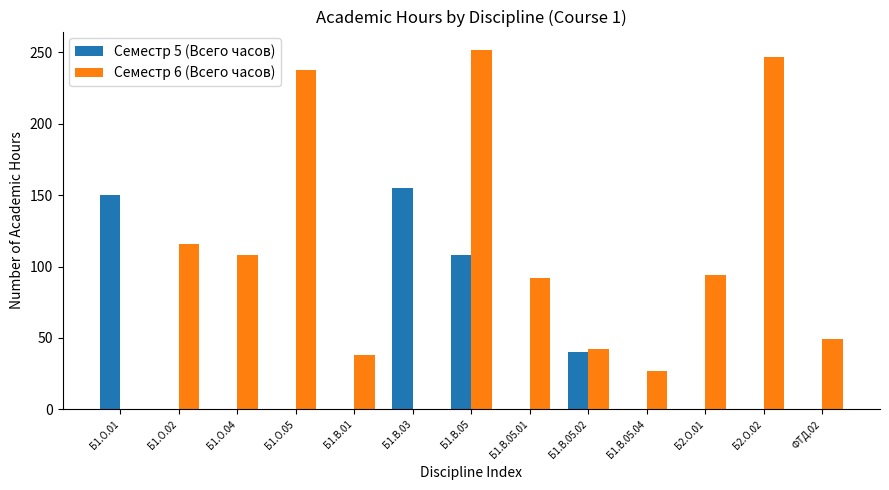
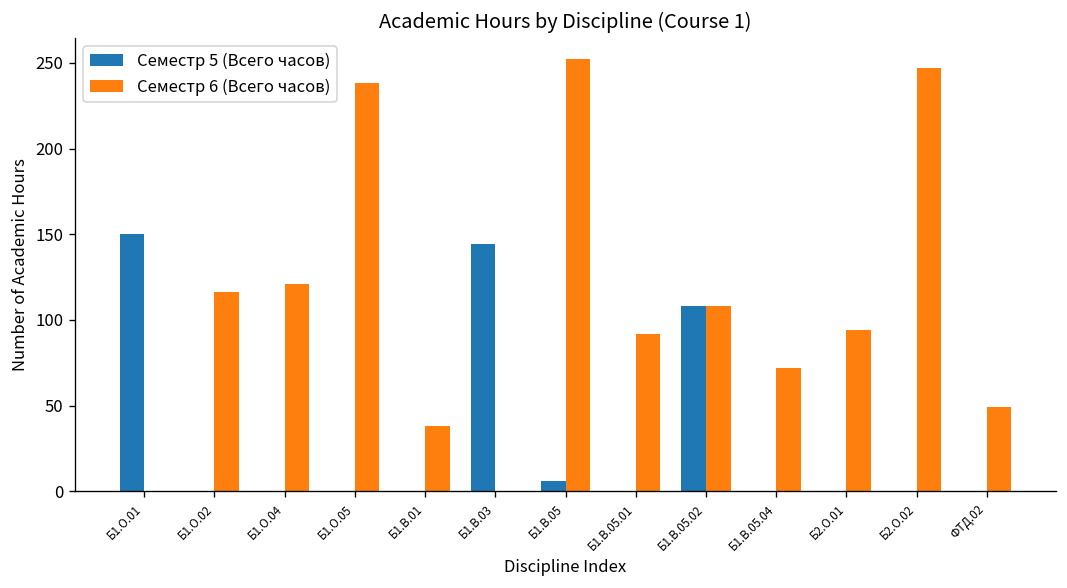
Семестр 6 (Всего часов), Б1.О.04: 108 -> 121
Семестр 5 (Всего часов), Б1.В.03: 155 -> 144
Семестр 5 (Всего часов), Б1.В.05: 108 -> 6
Семестр 5 (Всего часов), Б1.В.05.02: 40 -> 108
Семестр 6 (Всего часов), Б1.В.05.02: 42 -> 108
Семестр 6 (Всего часов), Б1.В.05.04: 27 -> 72
